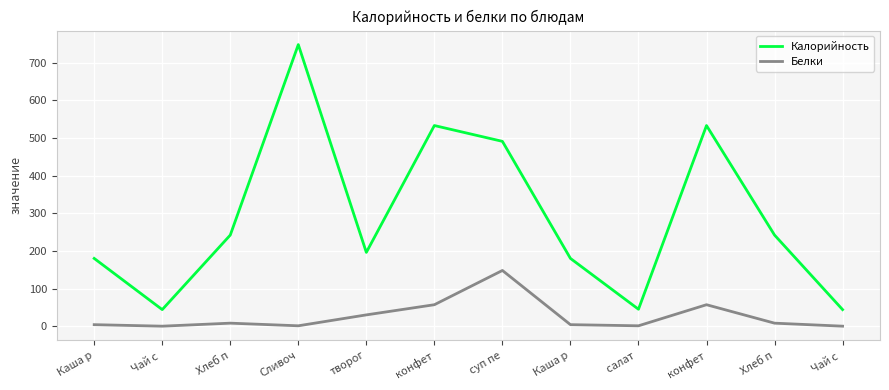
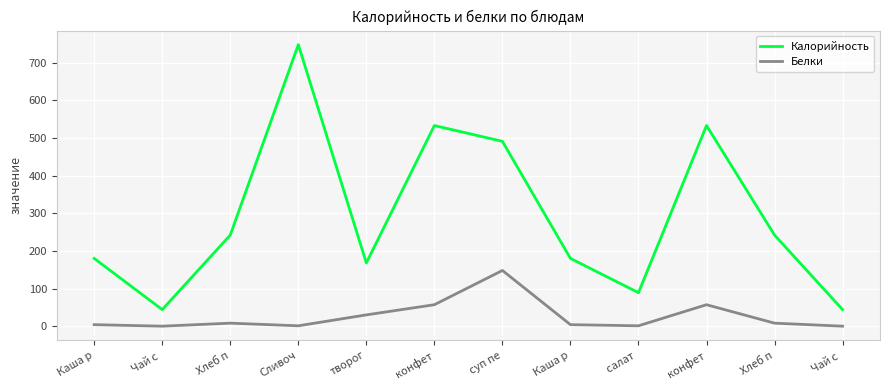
Калорийность, творог: 200 -> 170
Калорийность, салат: 50 -> 90
